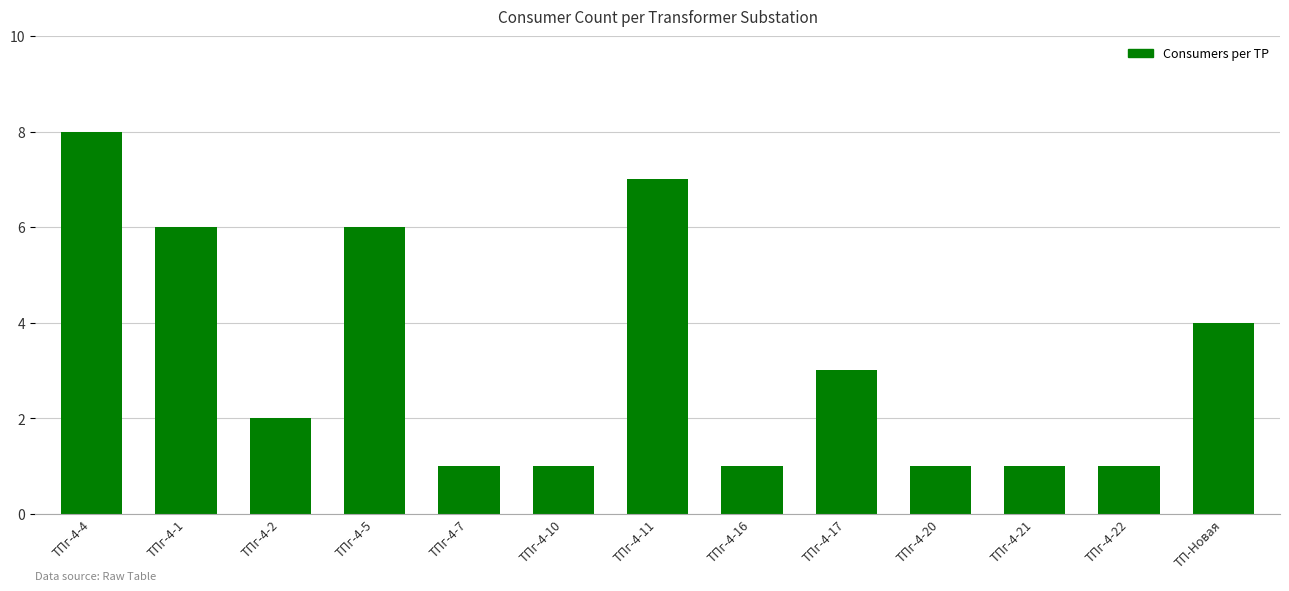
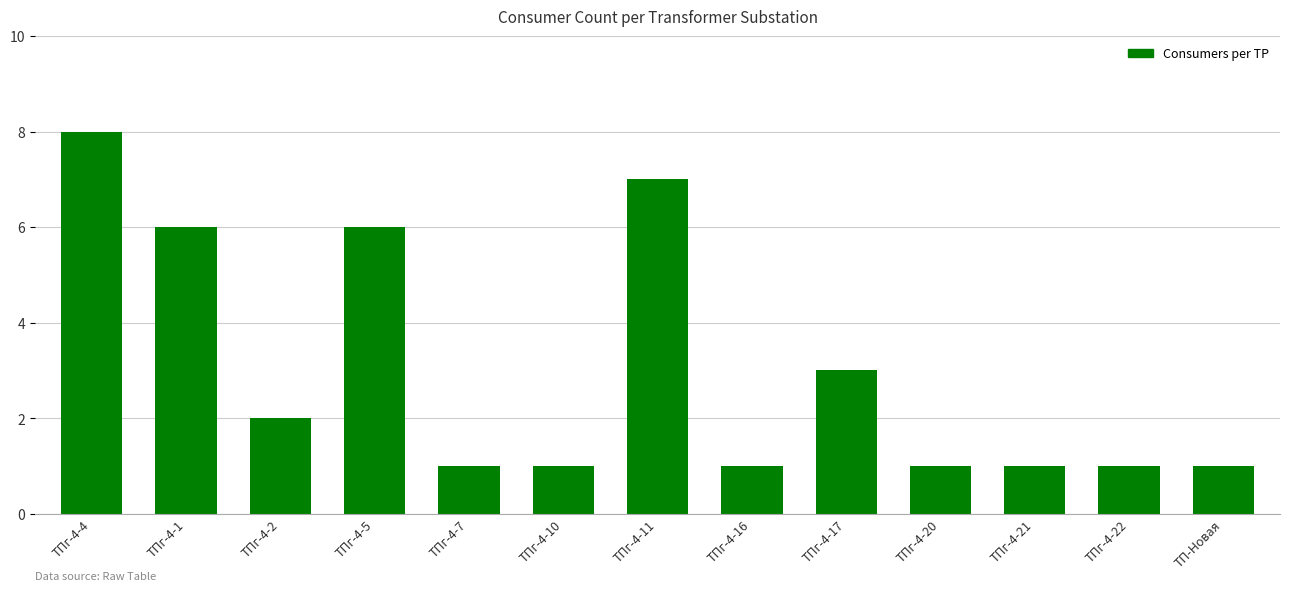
ТП-Новая: 4 -> 1
